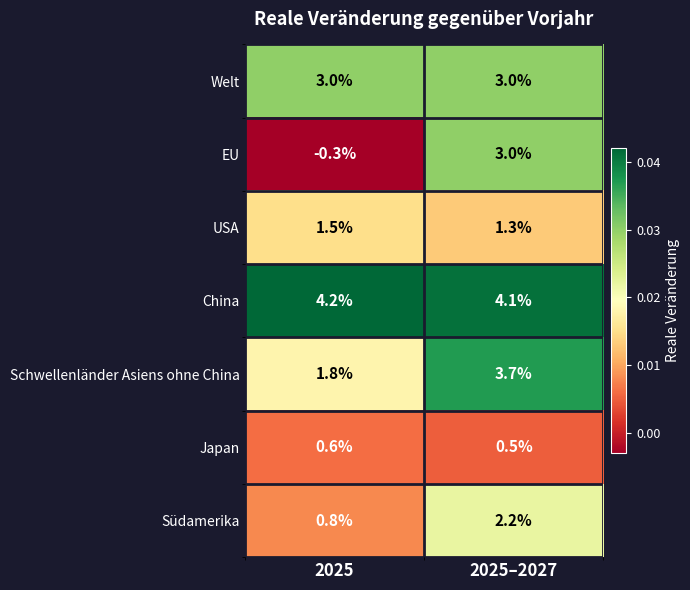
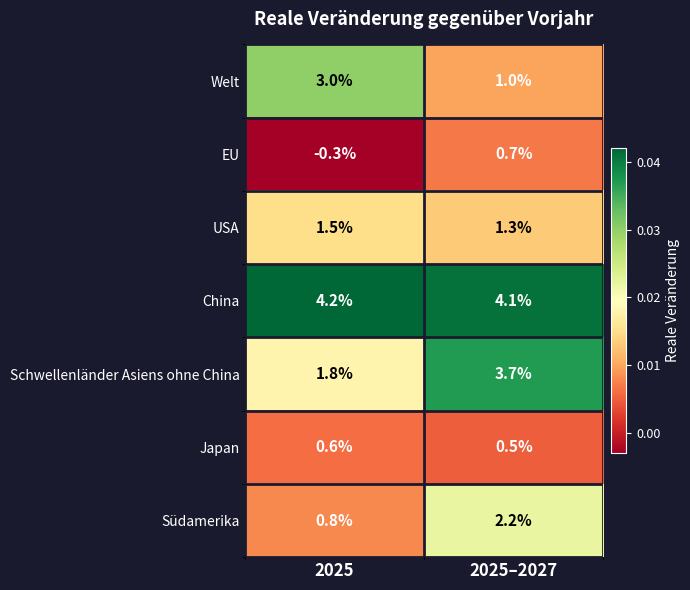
Welt, 2025–2027: 3.0% -> 1.0%
EU, 2025–2027: 3.0% -> 0.7%
